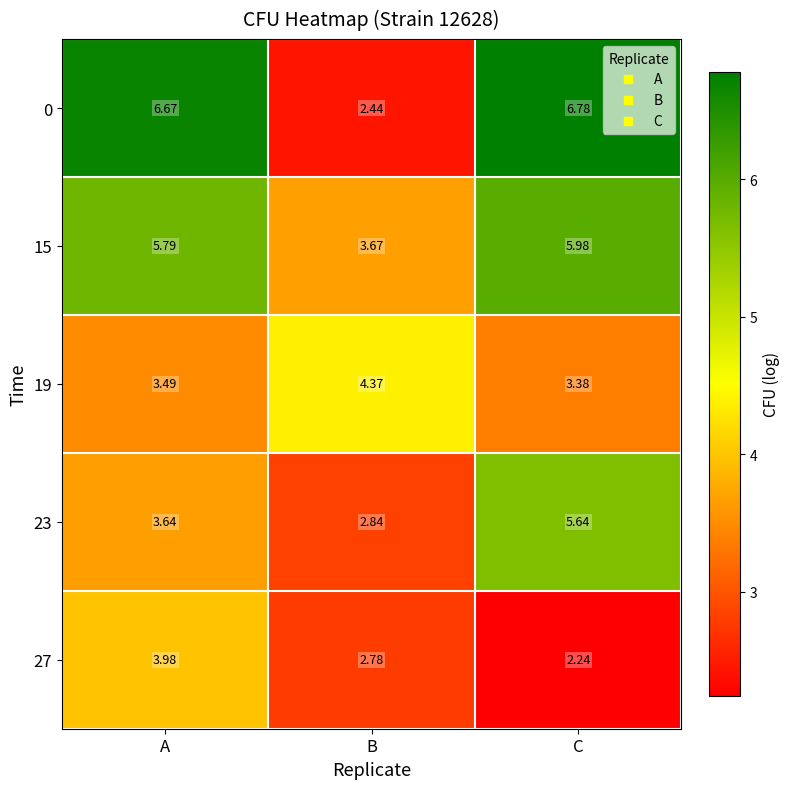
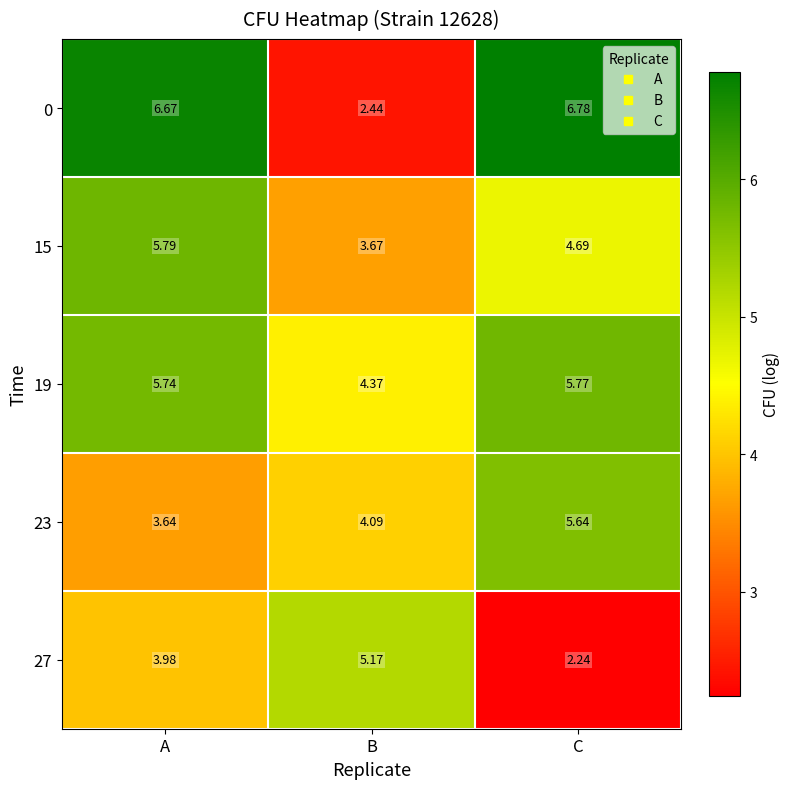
15, C: 5.98 -> 4.69
19, A: 3.49 -> 5.74
19, C: 3.38 -> 5.77
23, B: 2.84 -> 4.09
27, B: 2.78 -> 5.17
